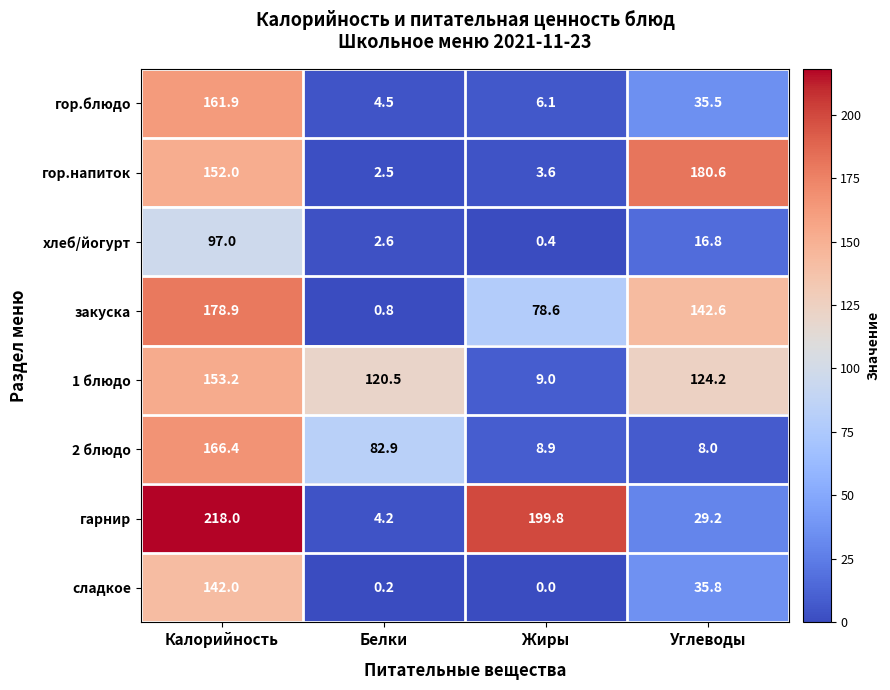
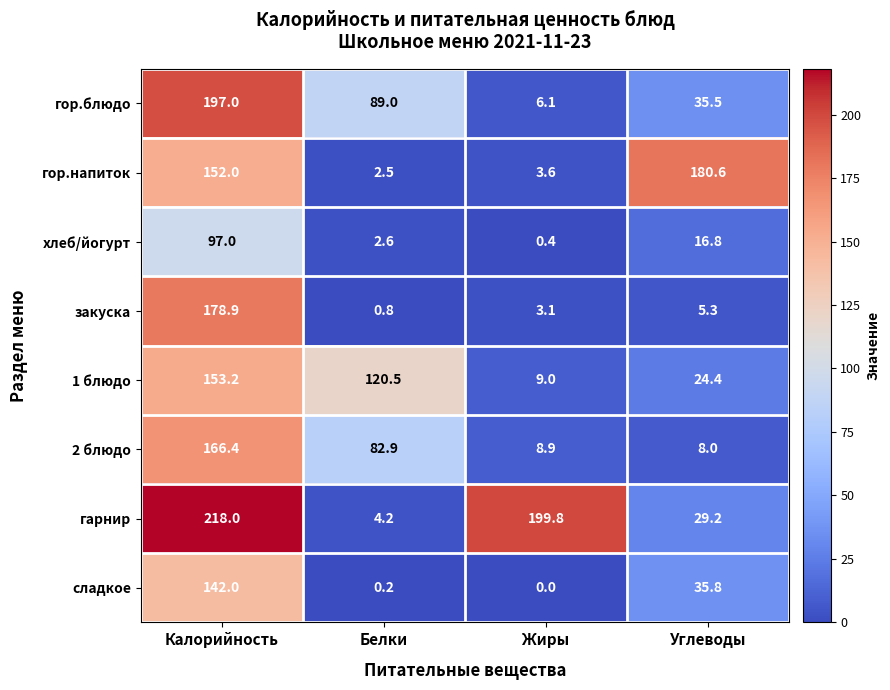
гор.блюдо, Калорийность: 161.9 -> 197.0
гор.блюдо, Белки: 4.5 -> 89.0
закуска, Жиры: 78.6 -> 3.1
закуска, Углеводы: 142.6 -> 5.3
1 блюдо, Углеводы: 124.2 -> 24.4
